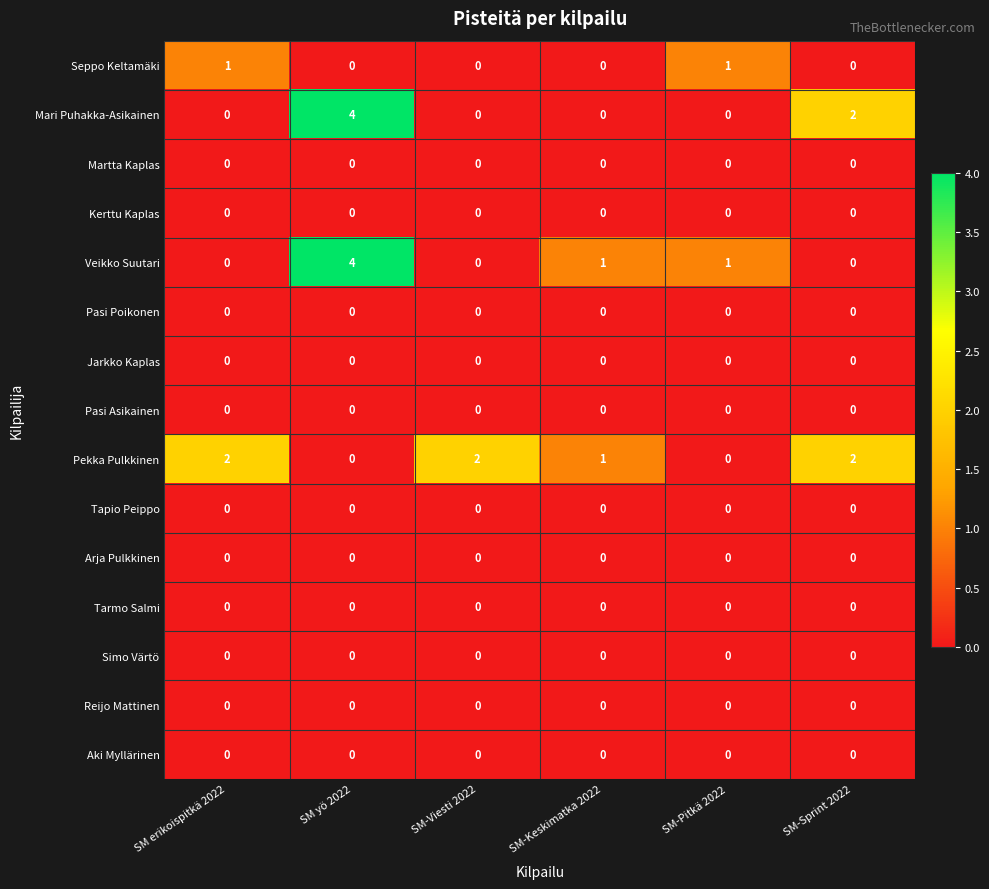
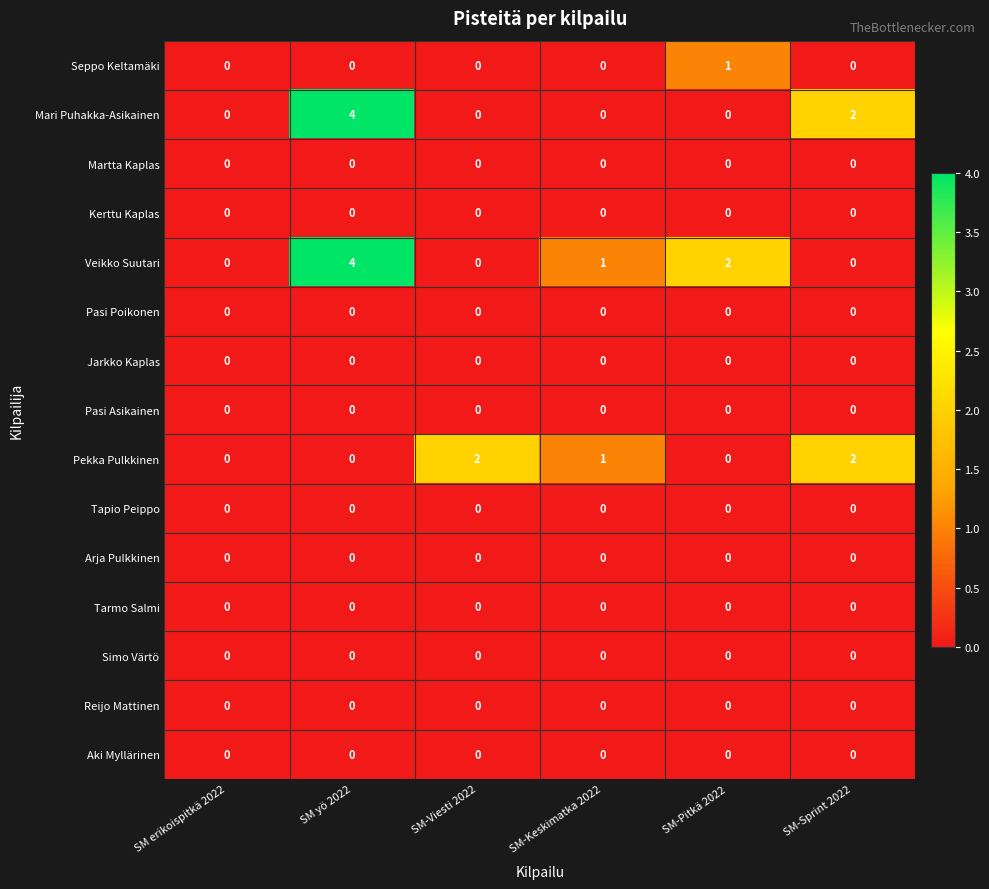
Seppo Keltamäki, SM erikoispitkä 2022: 1 -> 0
Veikko Suutari, SM-Pitkä 2022: 1 -> 2
Pekka Pulkkinen, SM erikoispitkä 2022: 2 -> 0
